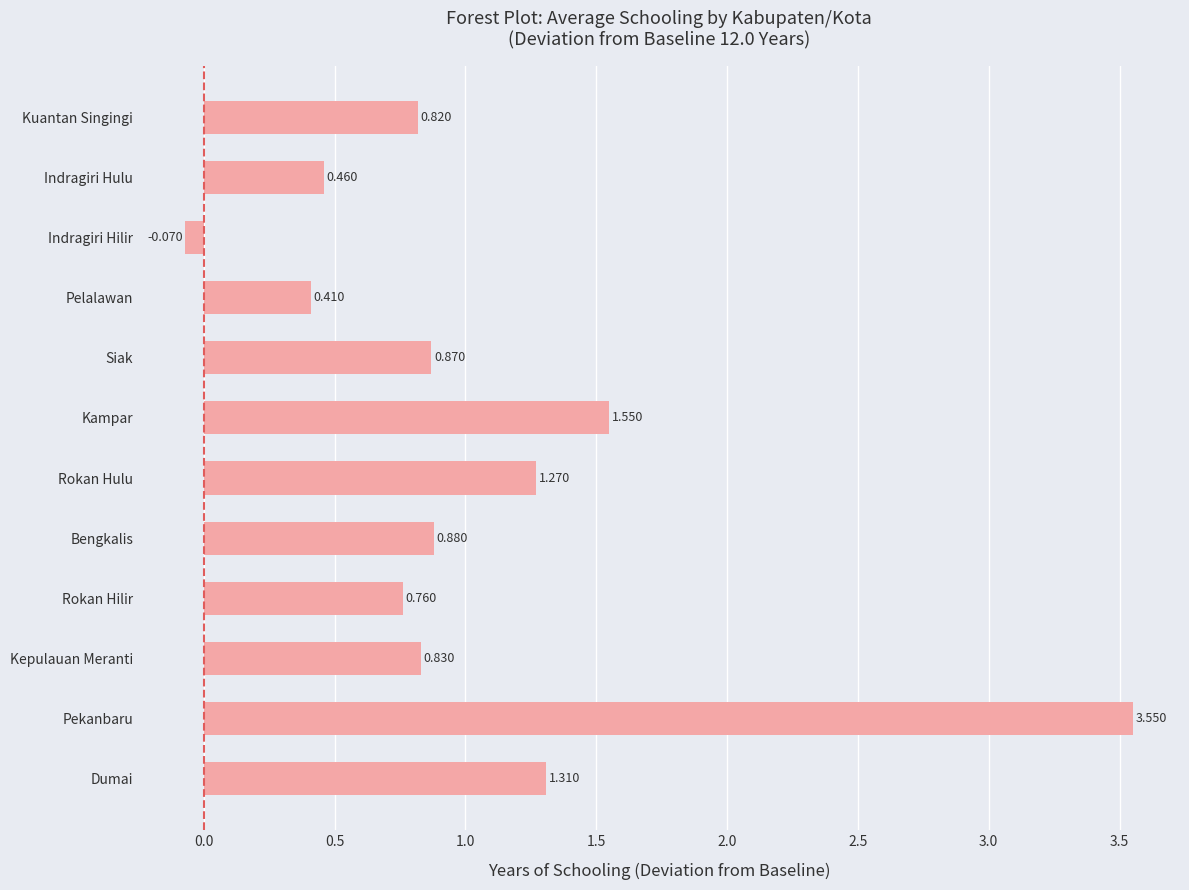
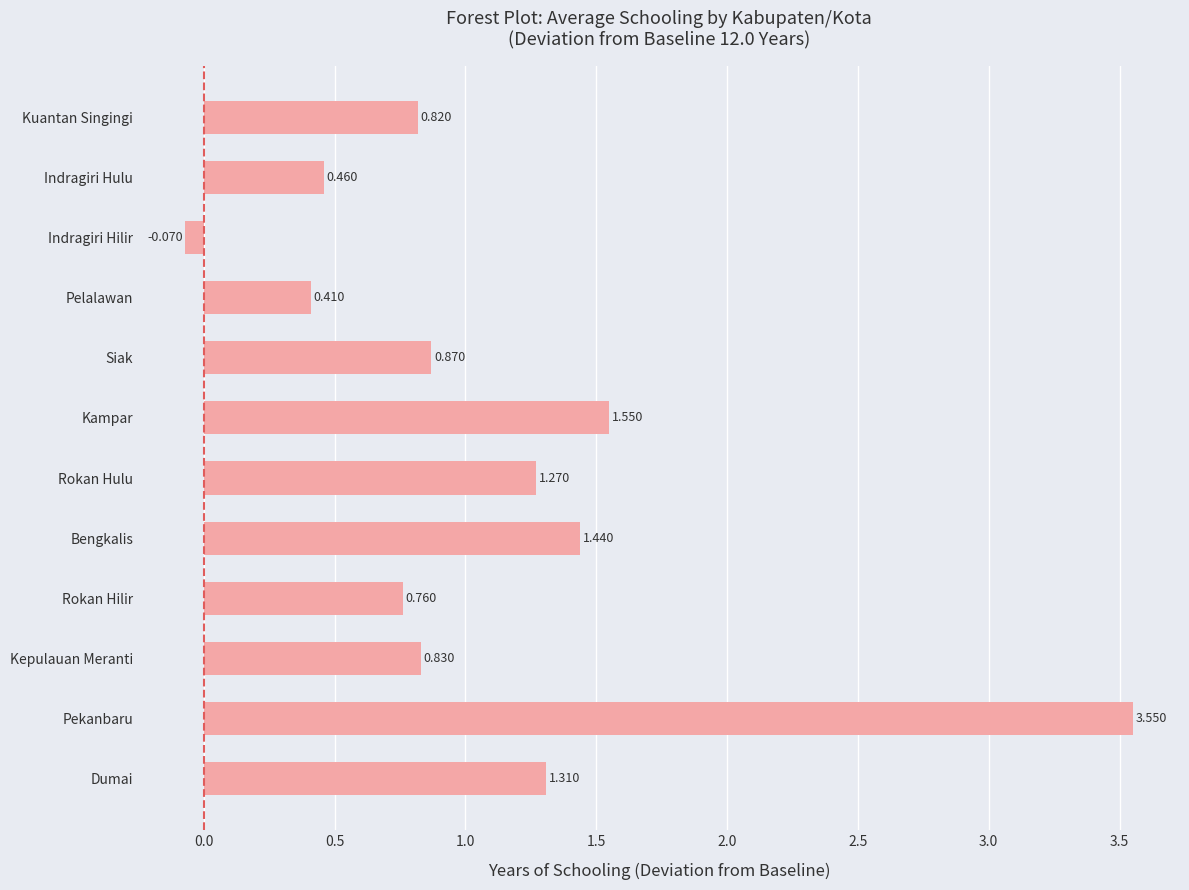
Bengkalis: 0.880 -> 1.440
